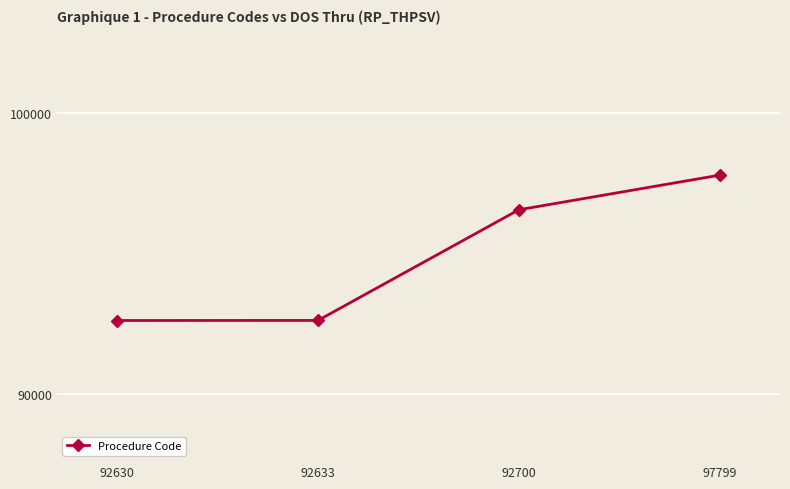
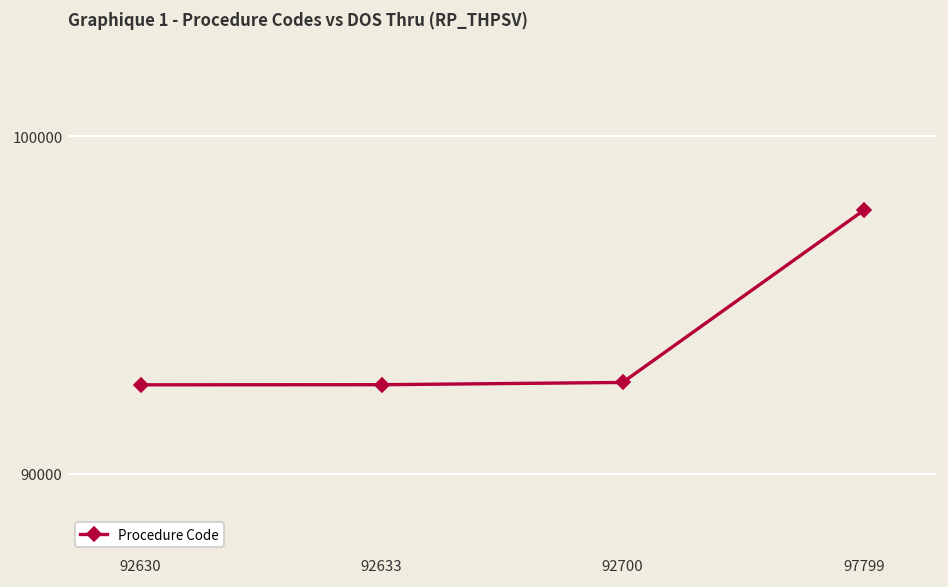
92700: 96600 -> 92700
